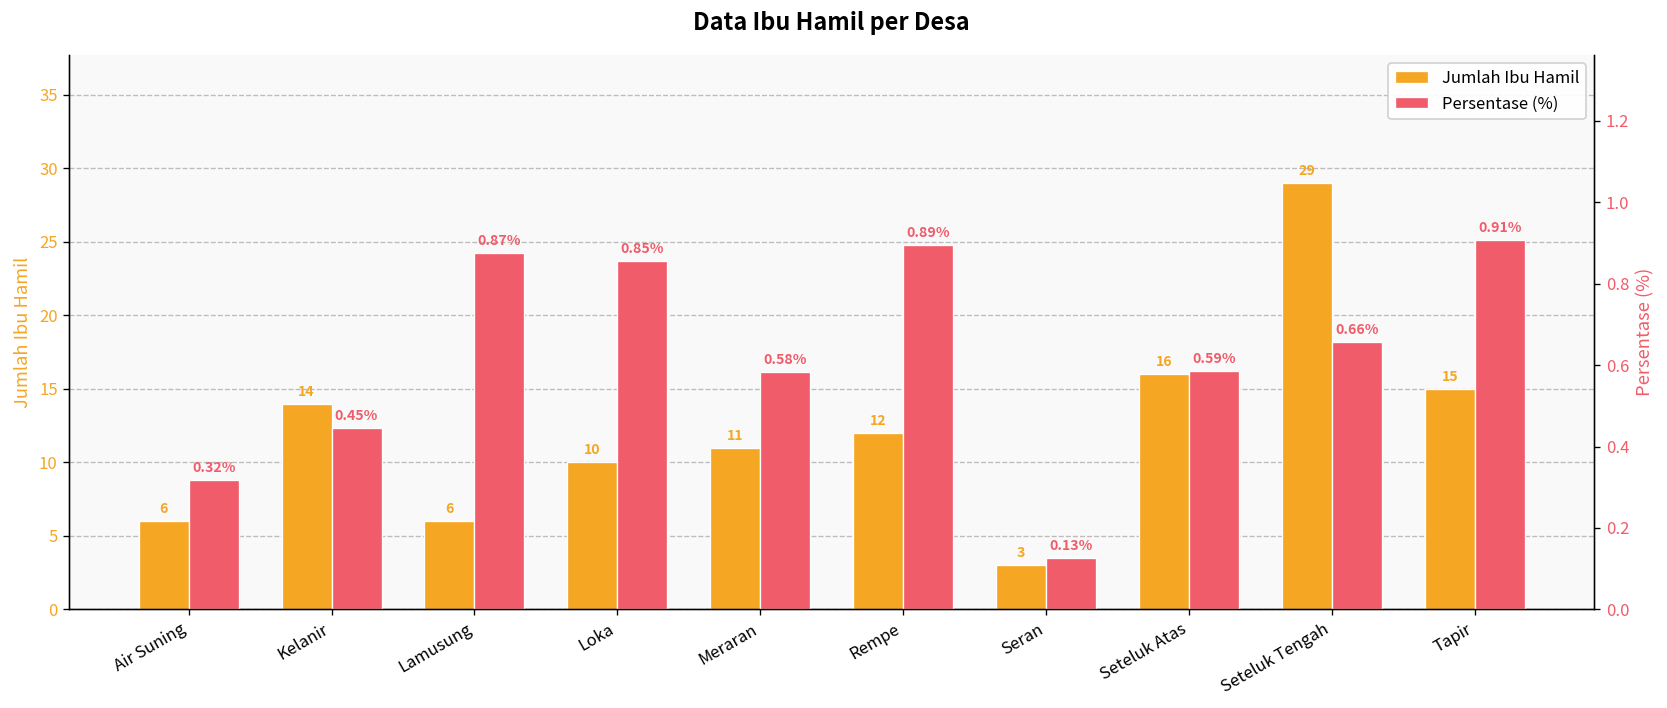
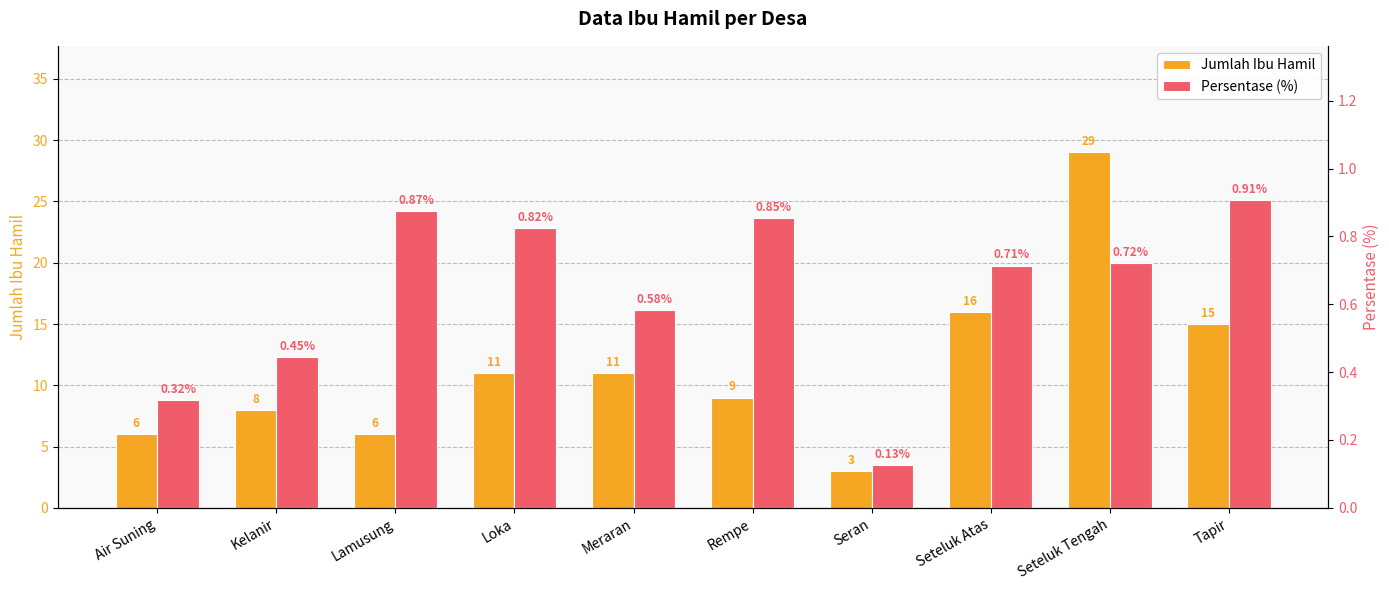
Jumlah Ibu Hamil, Kelanir: 14 -> 8
Jumlah Ibu Hamil, Loka: 10 -> 11
Jumlah Ibu Hamil, Rempe: 12 -> 9
Persentase (%), Loka: 0.85% -> 0.82%
Persentase (%), Rempe: 0.89% -> 0.85%
Persentase (%), Seteluk Atas: 0.59% -> 0.71%
Persentase (%), Seteluk Tengah: 0.66% -> 0.72%
